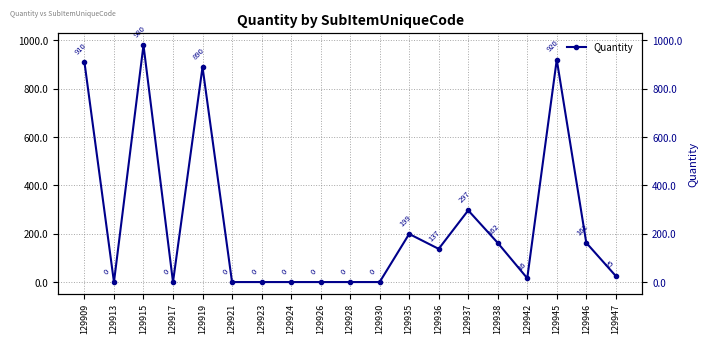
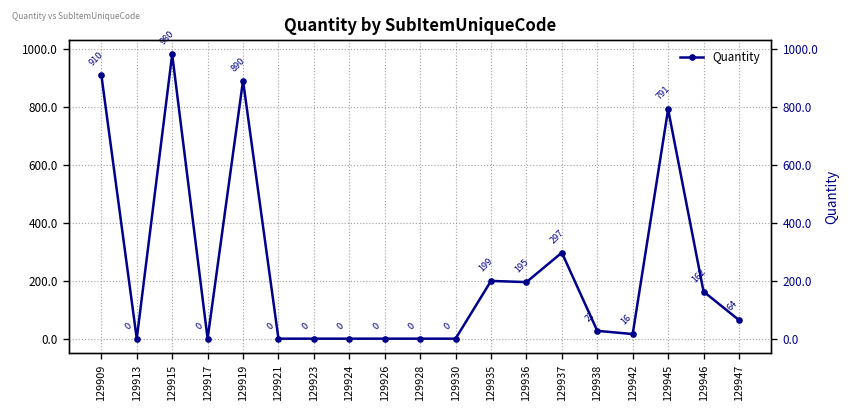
129936: 137 -> 195
129938: 162 -> 27
129945: 920 -> 791
129947: 25 -> 64
